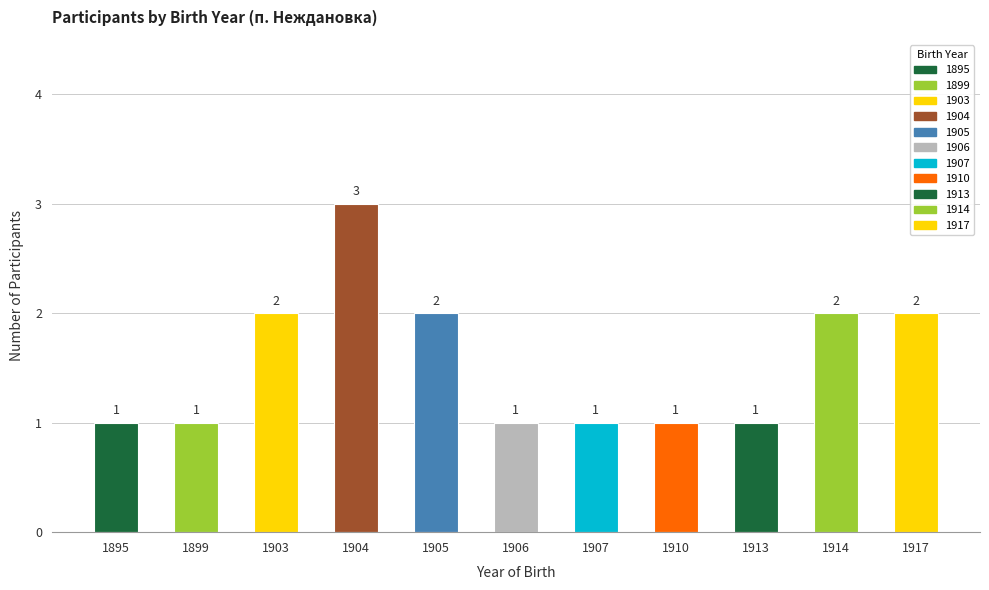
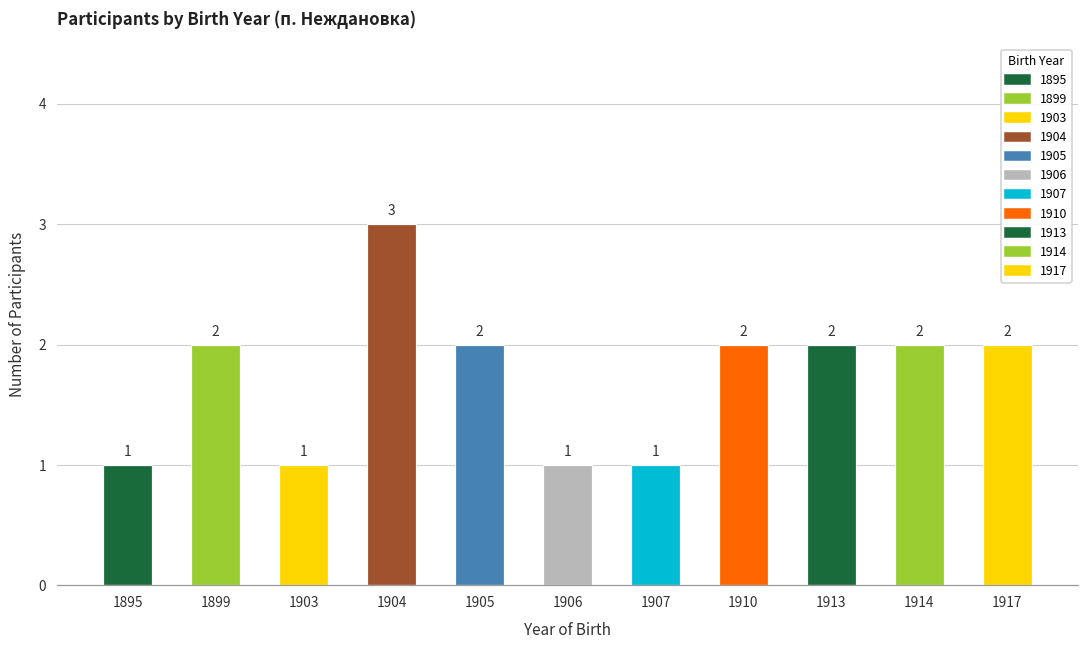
1899: 1 -> 2
1903: 2 -> 1
1910: 1 -> 2
1913: 1 -> 2
